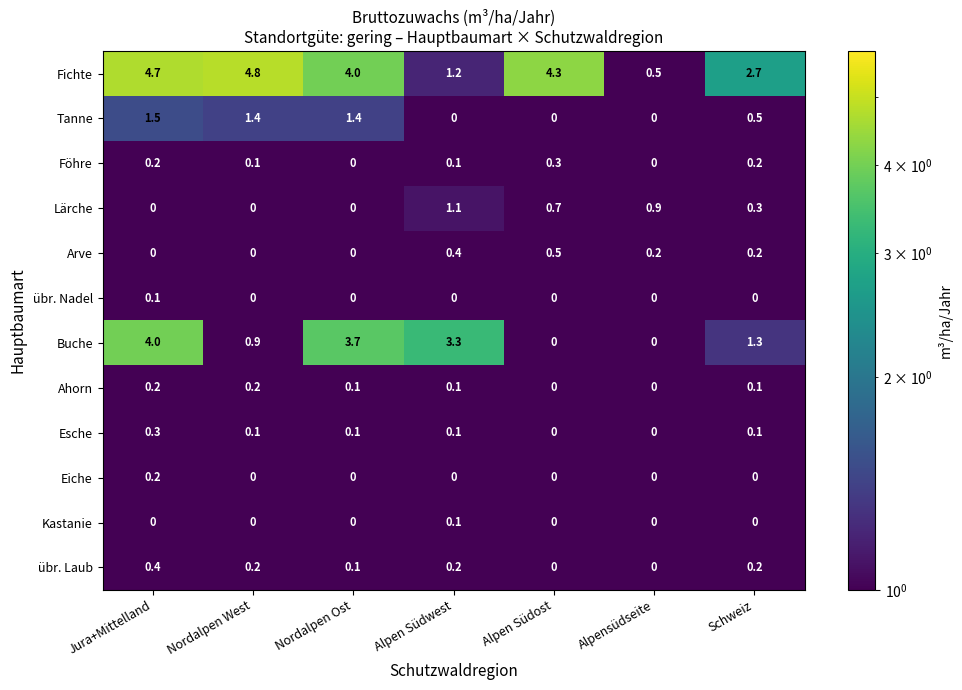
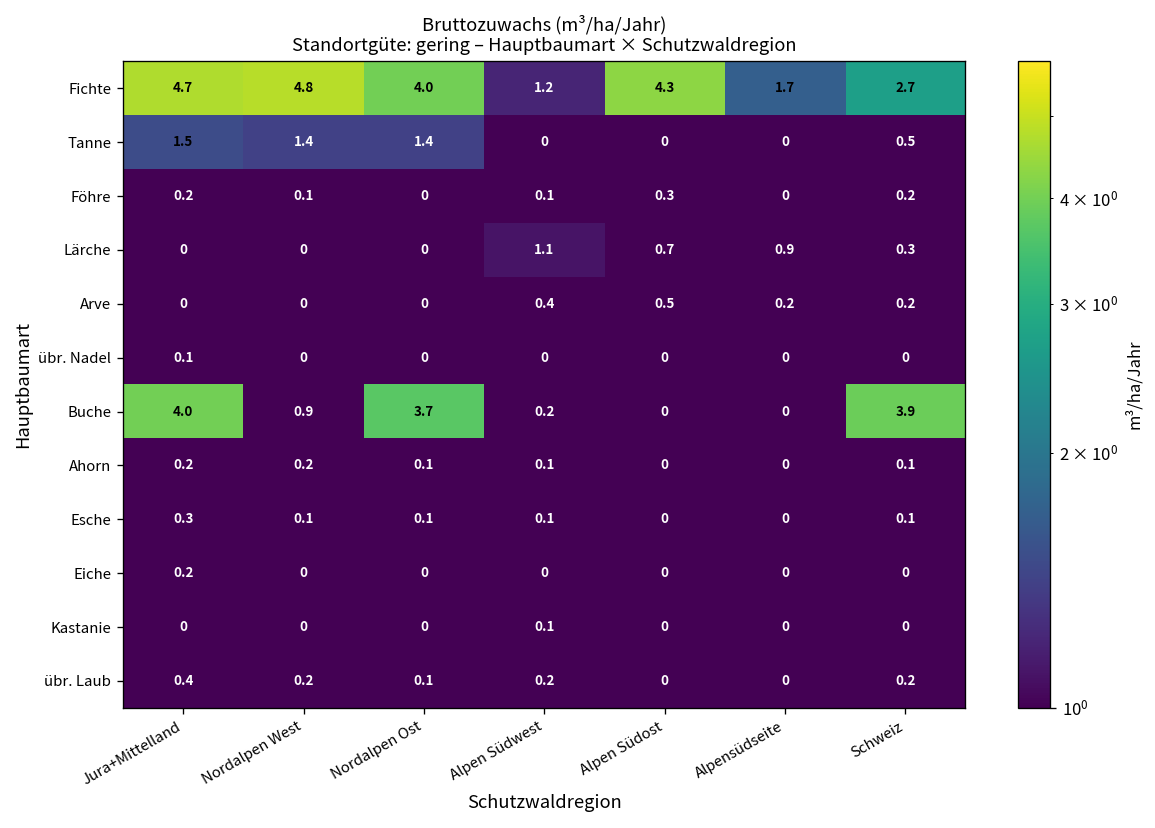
Fichte, Alpensüdseite: 0.5 -> 1.7
Buche, Alpen Südwest: 3.3 -> 0.2
Buche, Schweiz: 1.3 -> 3.9
